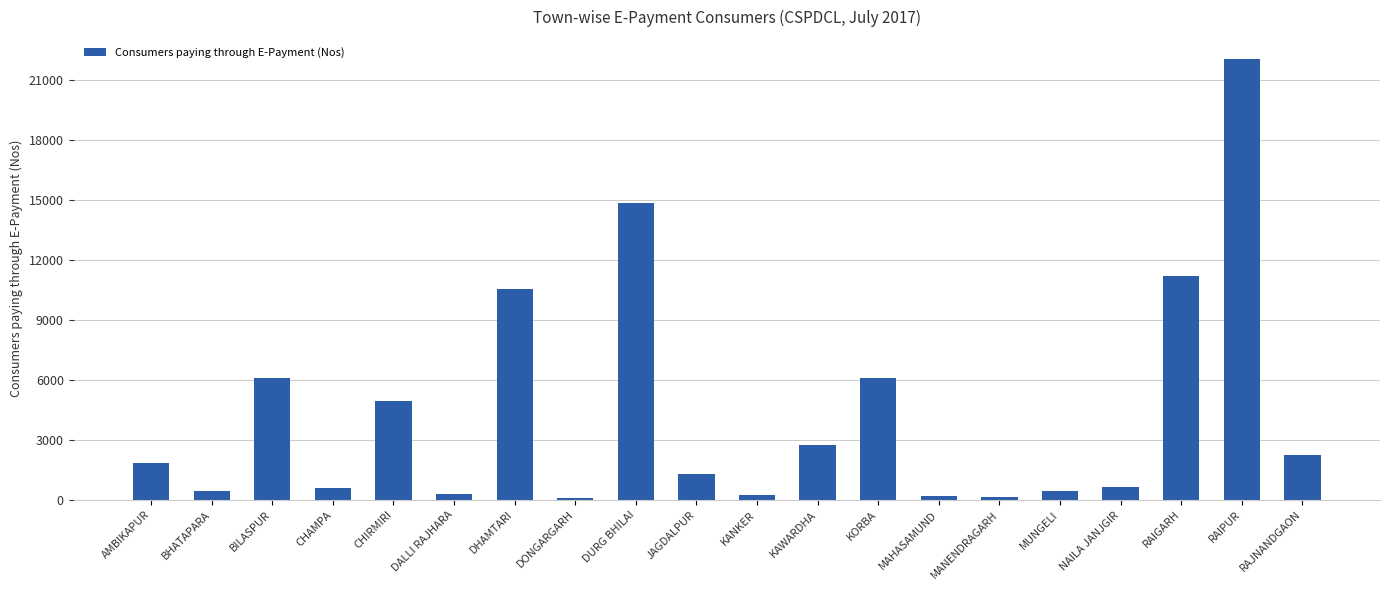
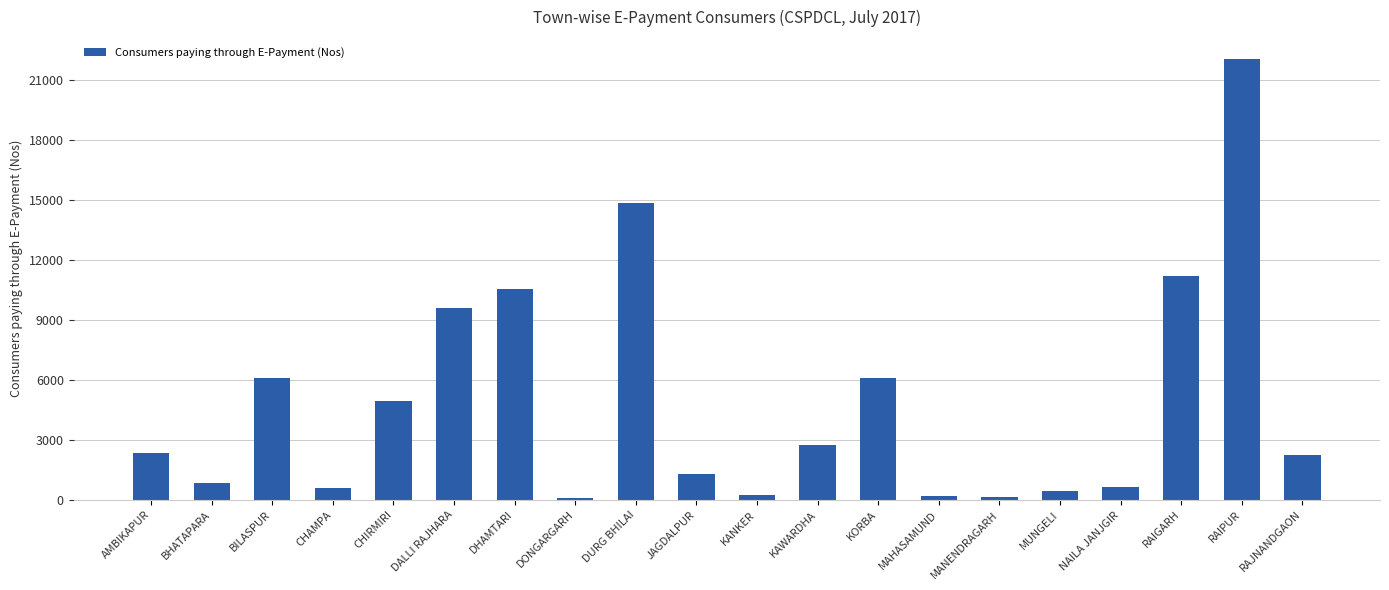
AMBIKAPUR: 1900 -> 2300
BHATAPARA: 400 -> 900
DALLI RAJHARA: 300 -> 9600
